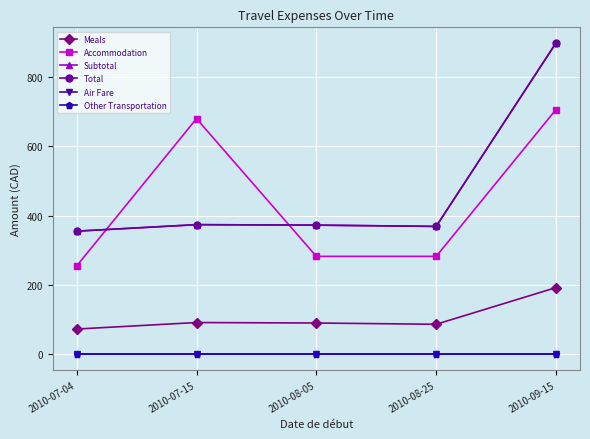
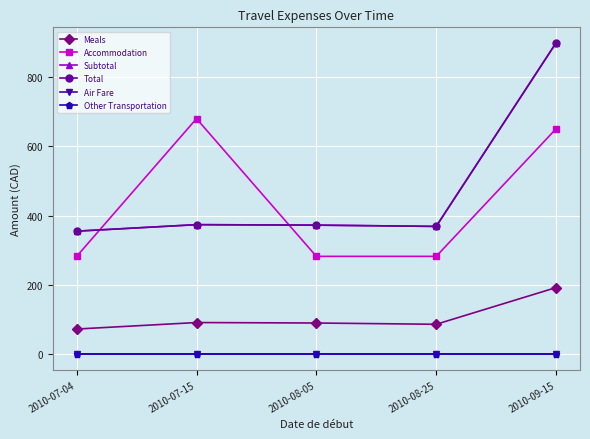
Accommodation, 2010-07-04: 250 -> 280
Accommodation, 2010-09-15: 710 -> 650
